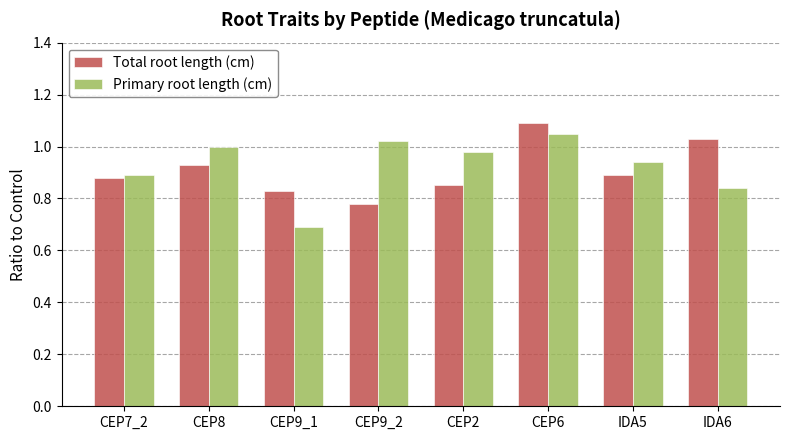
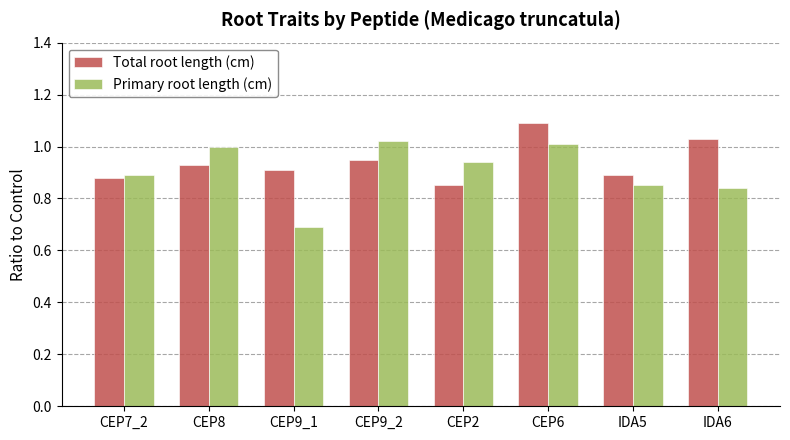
Total root length (cm), CEP9_1: 0.83 -> 0.91
Total root length (cm), CEP9_2: 0.78 -> 0.95
Primary root length (cm), CEP2: 0.98 -> 0.94
Primary root length (cm), CEP6: 1.05 -> 1.01
Primary root length (cm), IDA5: 0.94 -> 0.85
